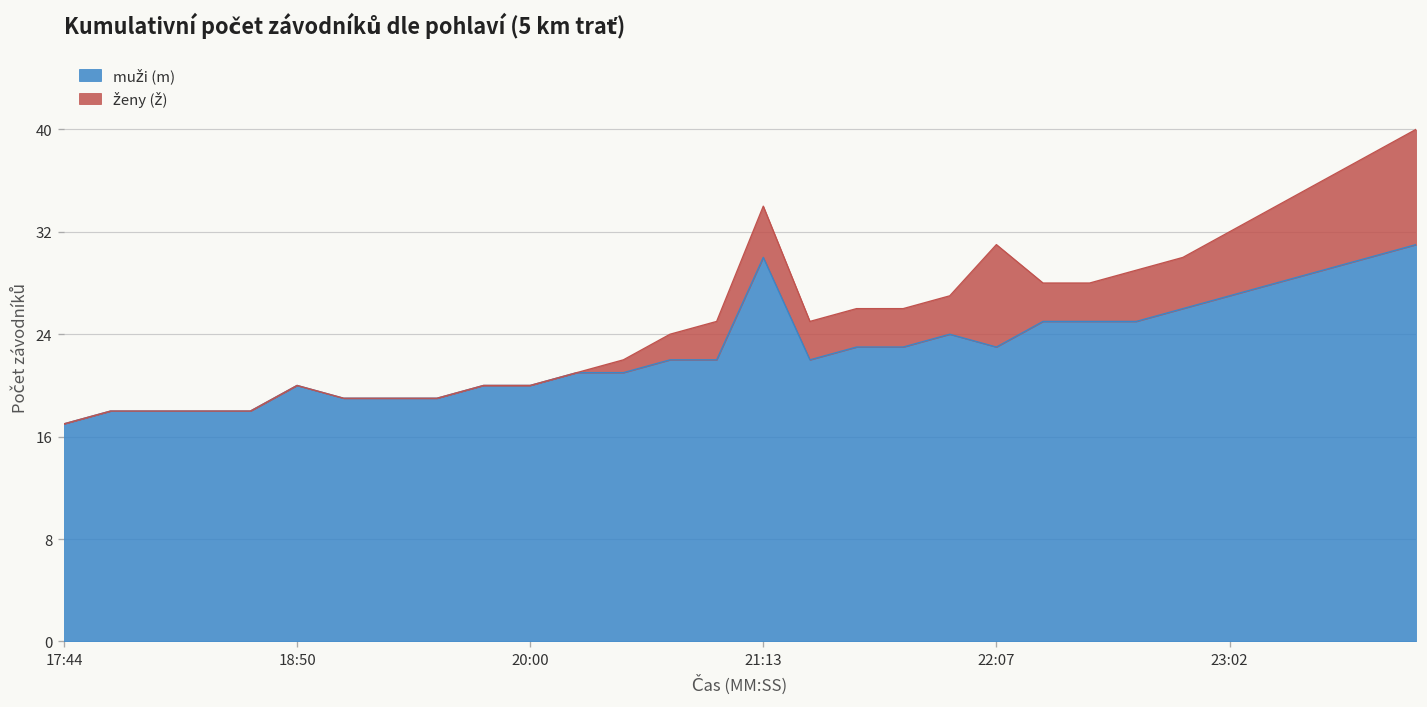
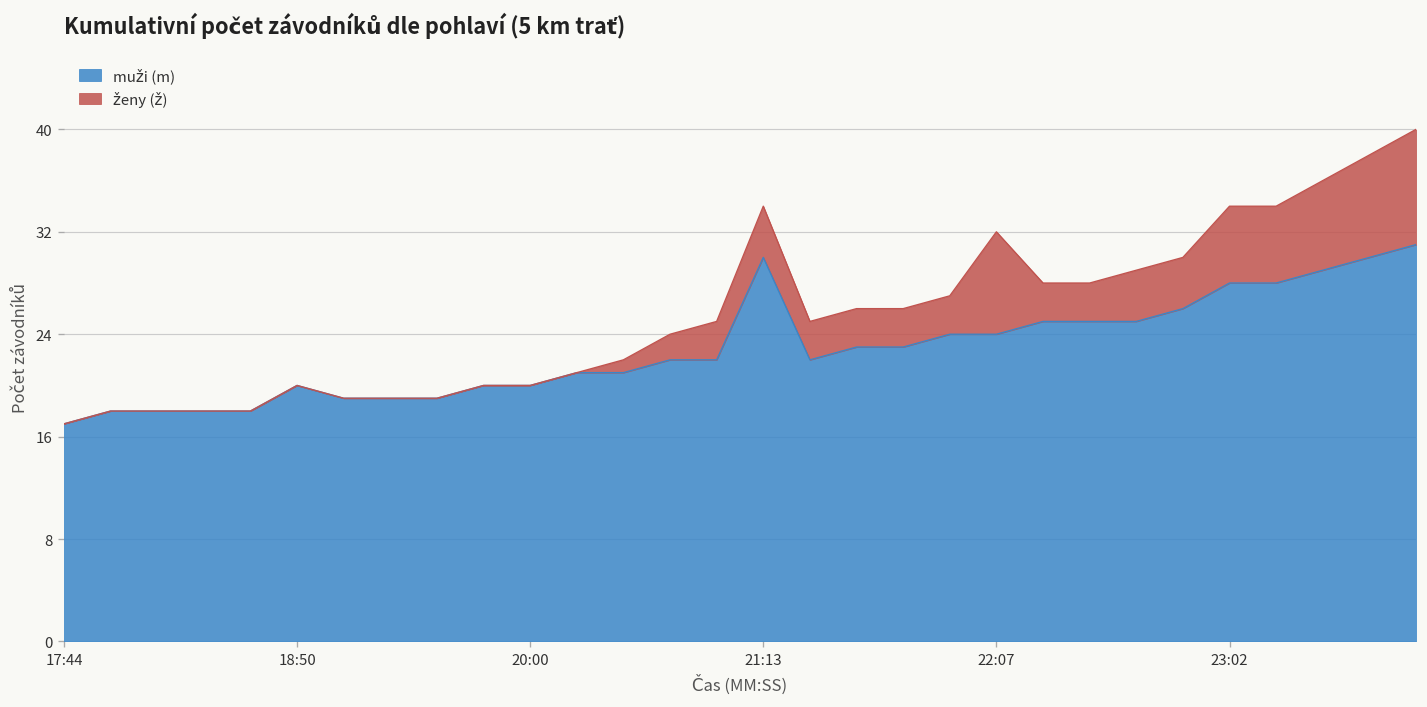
muži (m), 22:07: 23 -> 24
muži (m), 23:02: 27 -> 28
ženy (ž), 23:02: 5 -> 6
